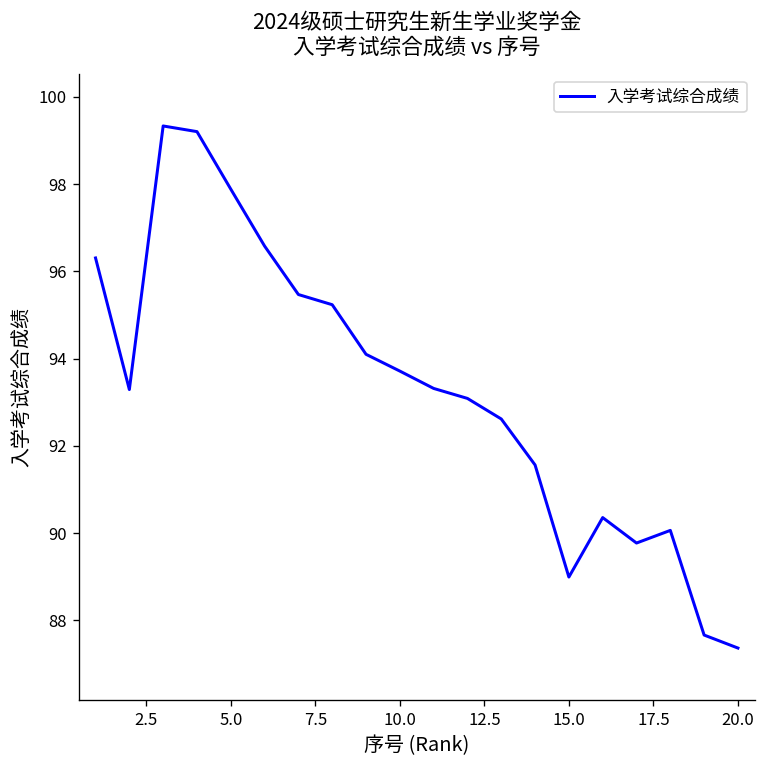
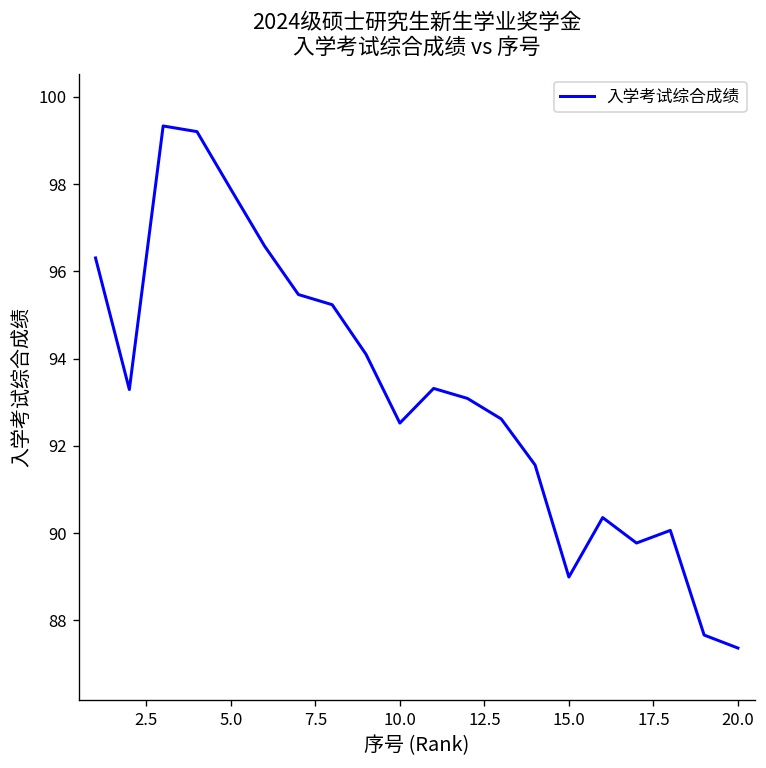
10.0: 93.7 -> 92.5
